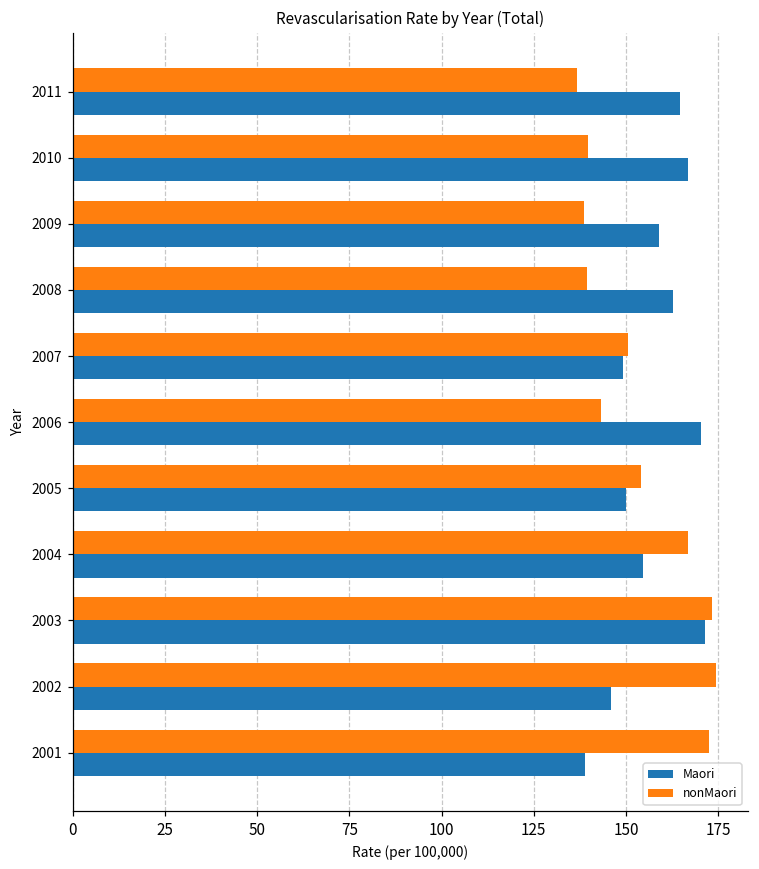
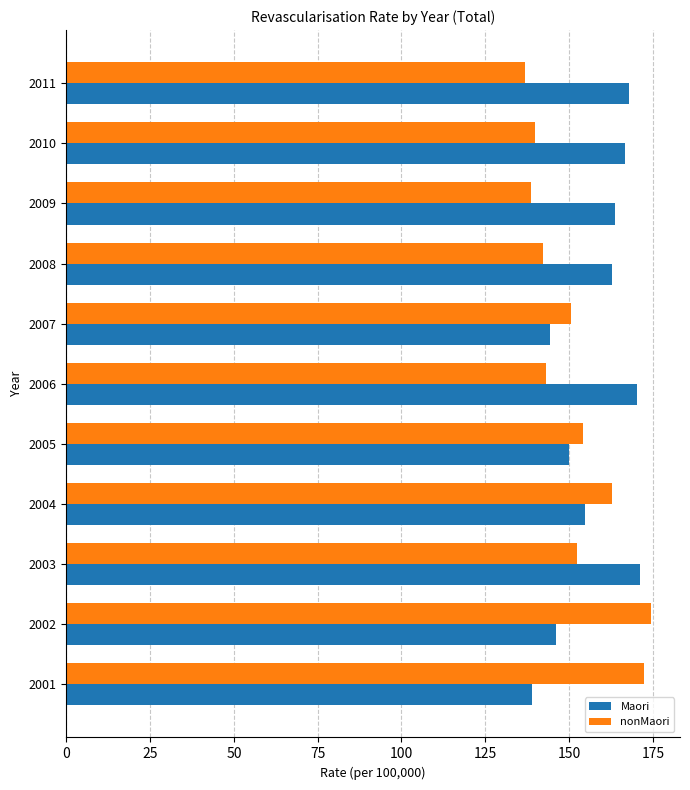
Maori, 2011: 165 -> 168
Maori, 2009: 159 -> 164
nonMaori, 2008: 139 -> 142
Maori, 2007: 149 -> 144
nonMaori, 2004: 167 -> 163
nonMaori, 2003: 173 -> 152
